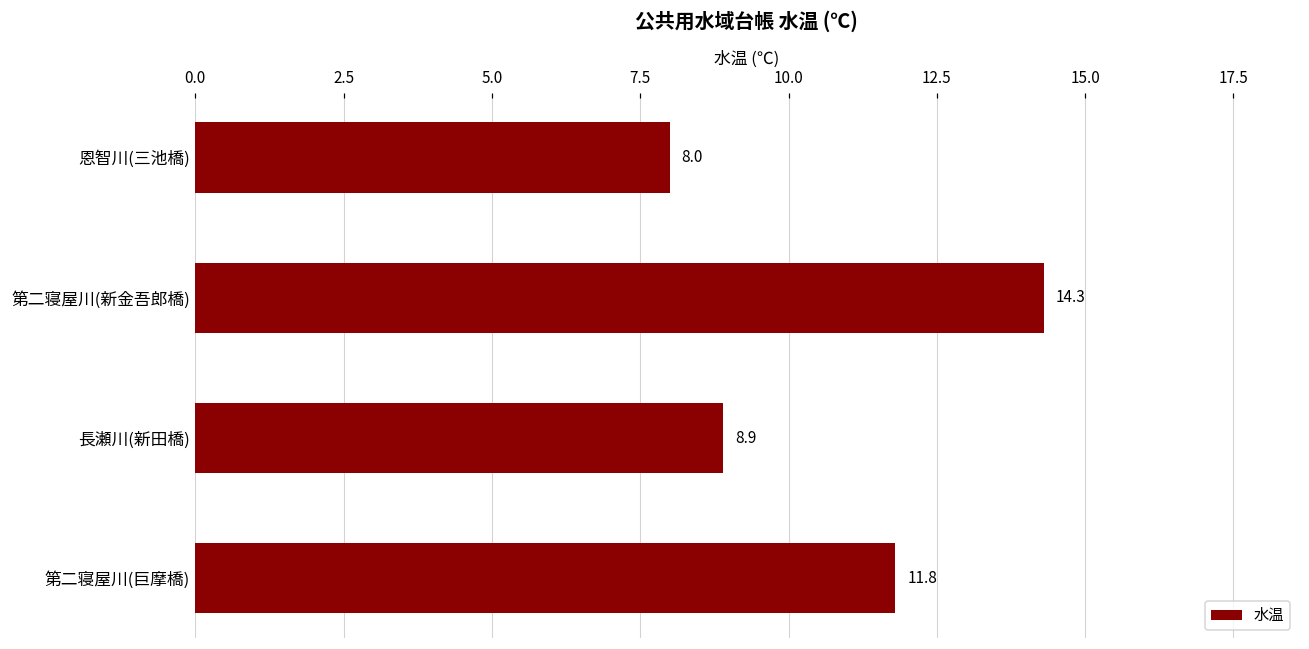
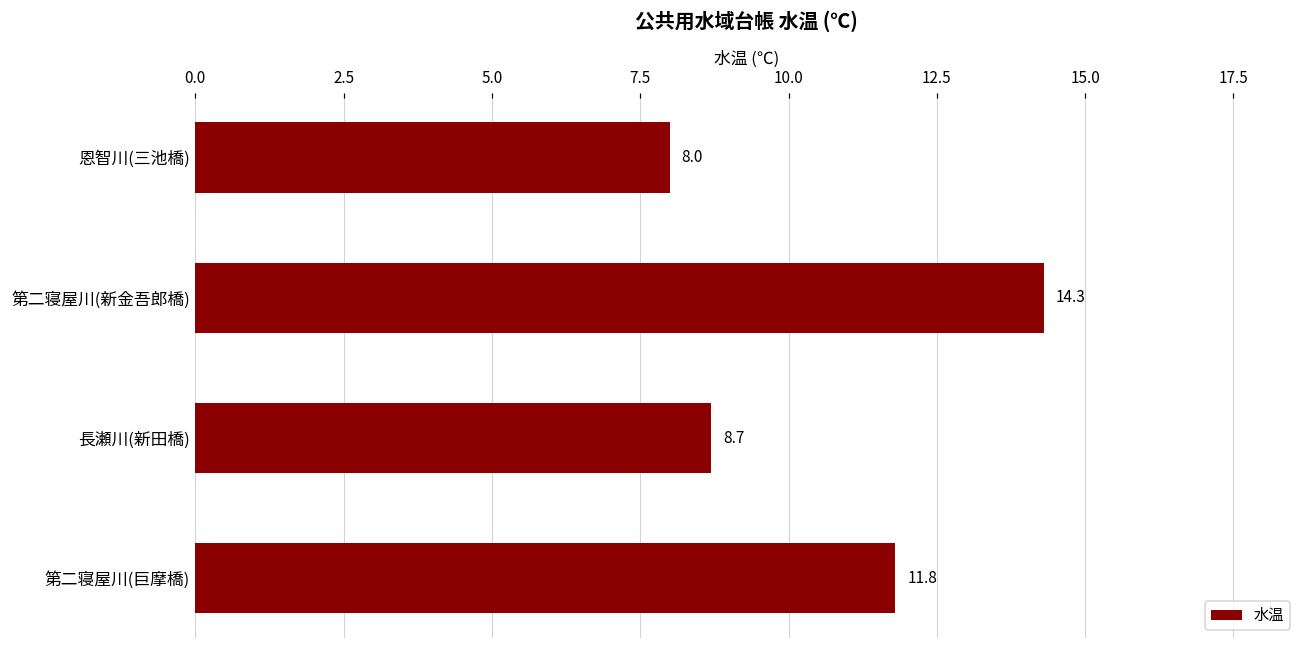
長瀬川(新田橋): 8.9 -> 8.7
